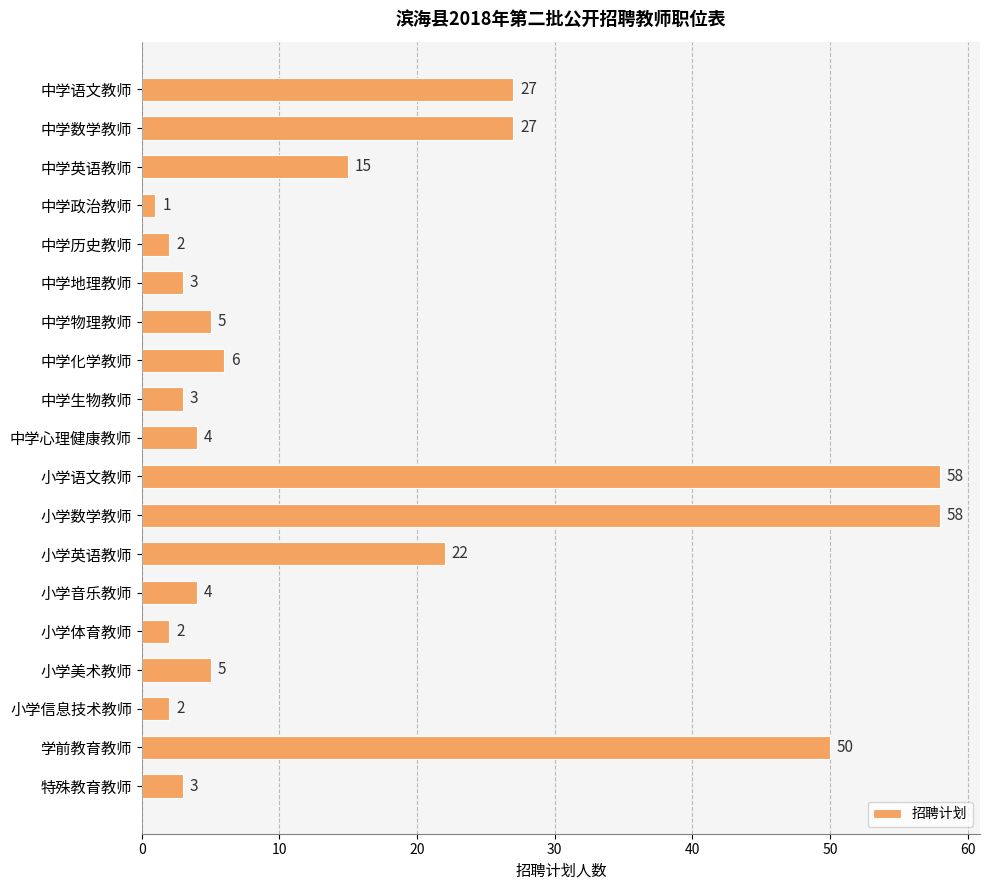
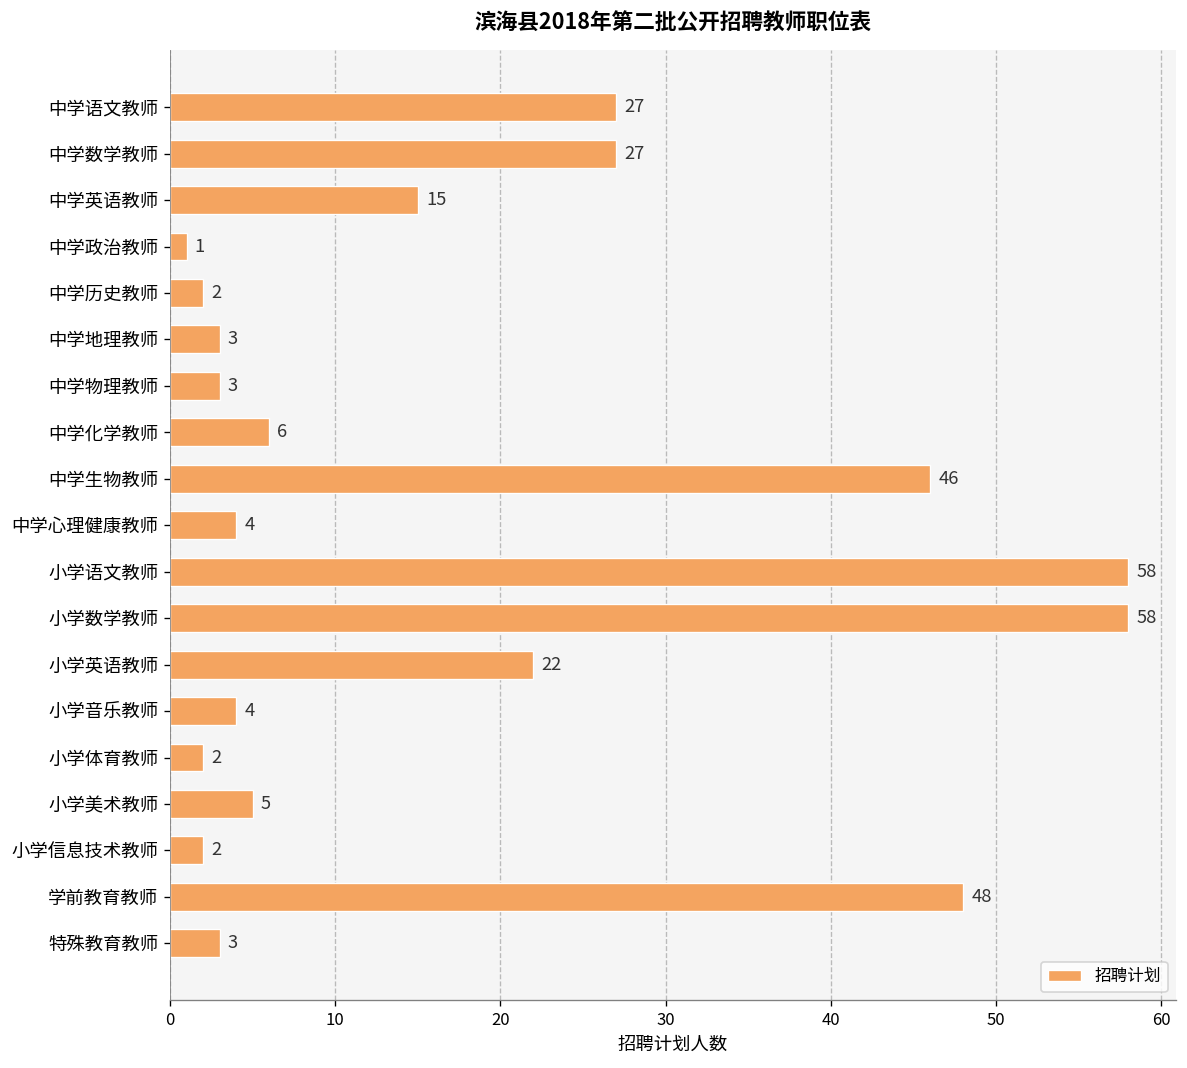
中学物理教师: 5 -> 3
中学生物教师: 3 -> 46
学前教育教师: 50 -> 48
